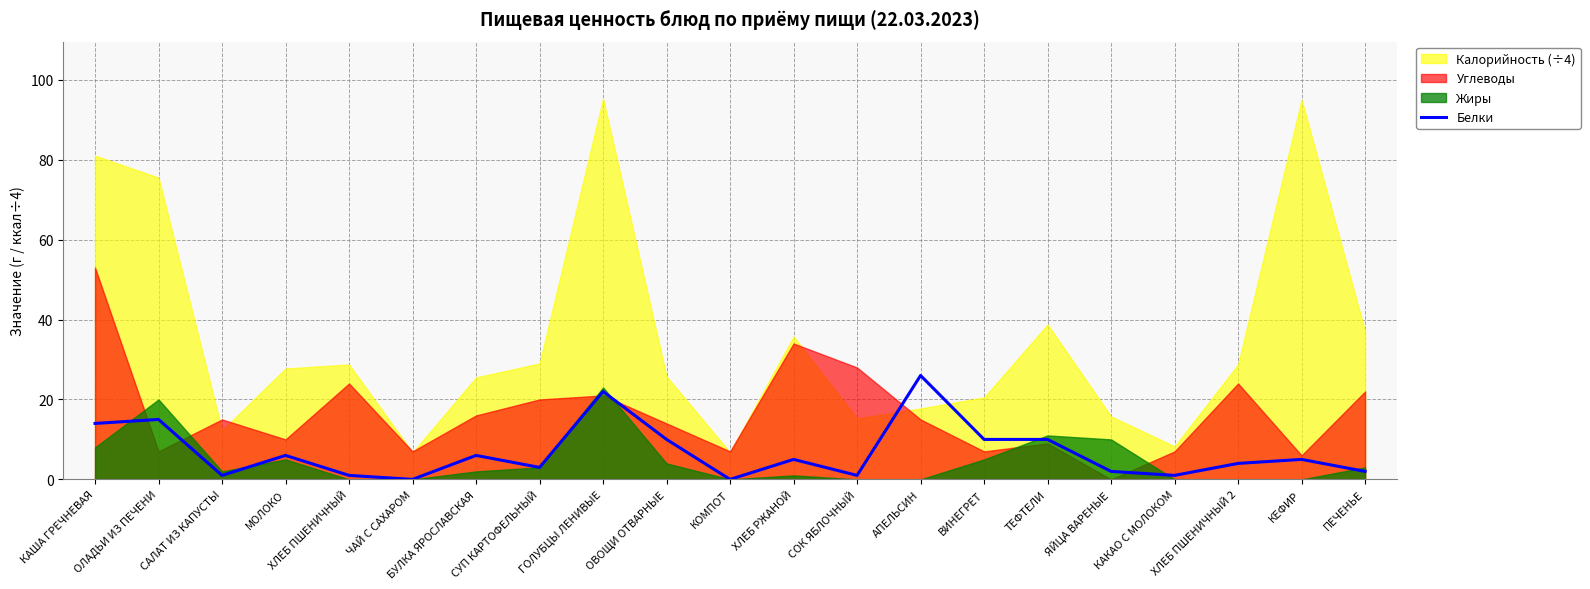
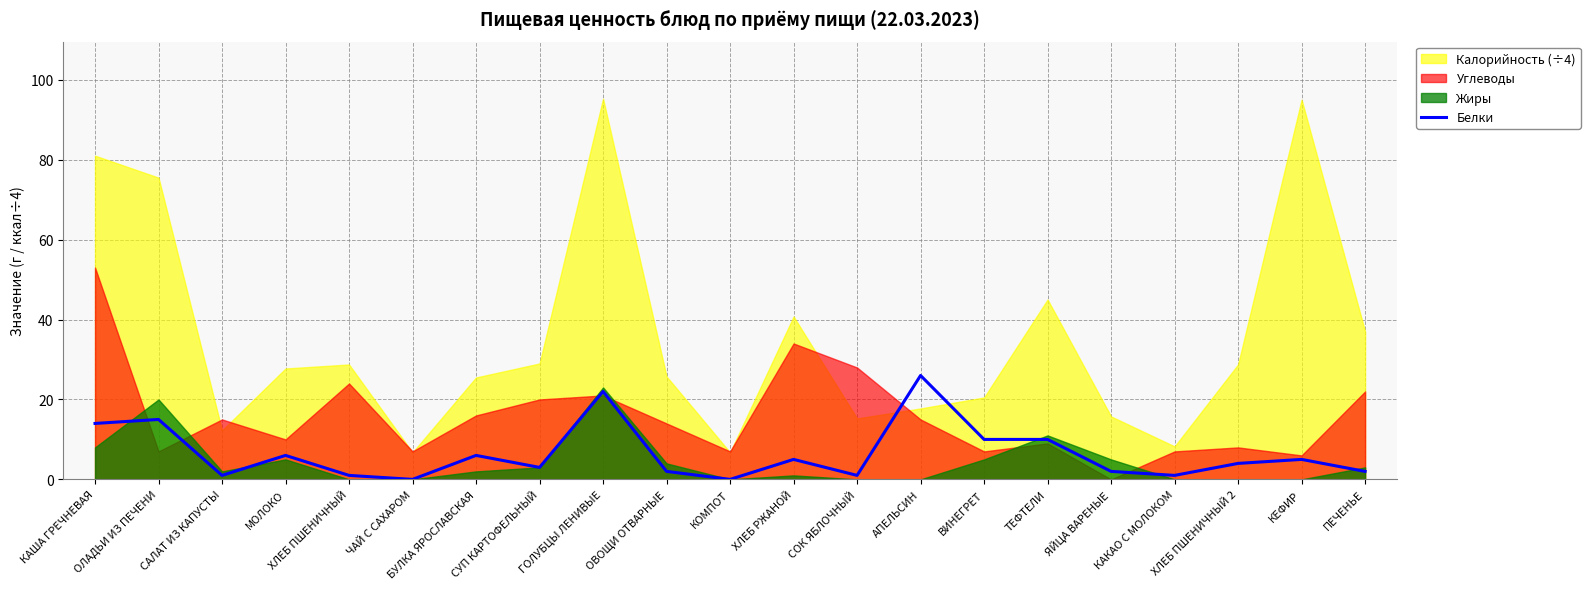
Белки, ОВОЩИ ОТВАРНЫЕ: 10 -> 2
Калорийность (÷4), ХЛЕБ РЖАНОЙ: 36 -> 41
Калорийность (÷4), ТЕФТЕЛИ: 39 -> 45
Жиры, ЯЙЦА ВАРЕНЫЕ: 10 -> 5
Углеводы, ХЛЕБ ПШЕНИЧНЫЙ 2: 24 -> 8
